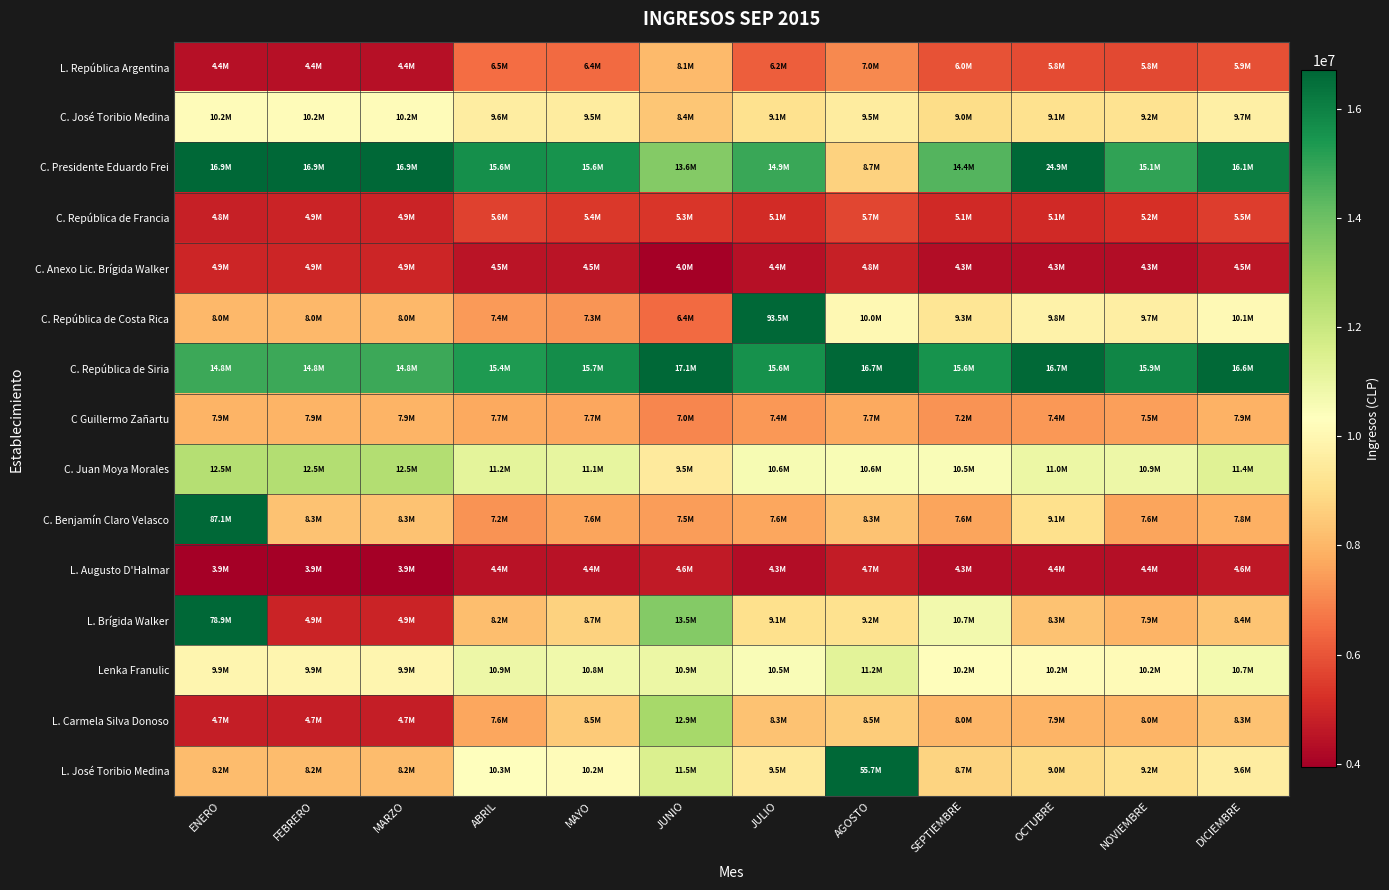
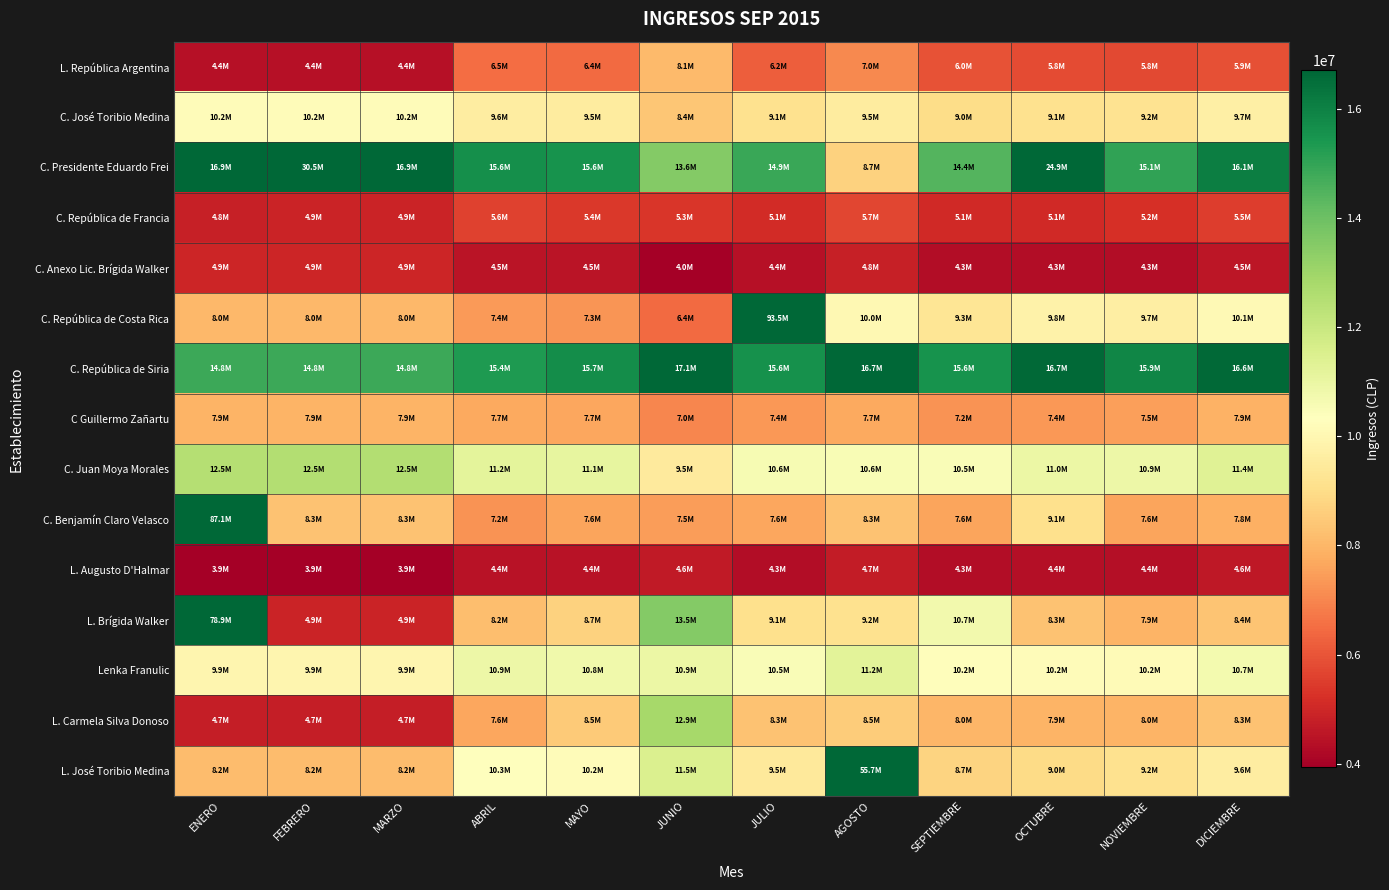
C. Presidente Eduardo Frei, FEBRERO: 16.9M -> 30.5M
